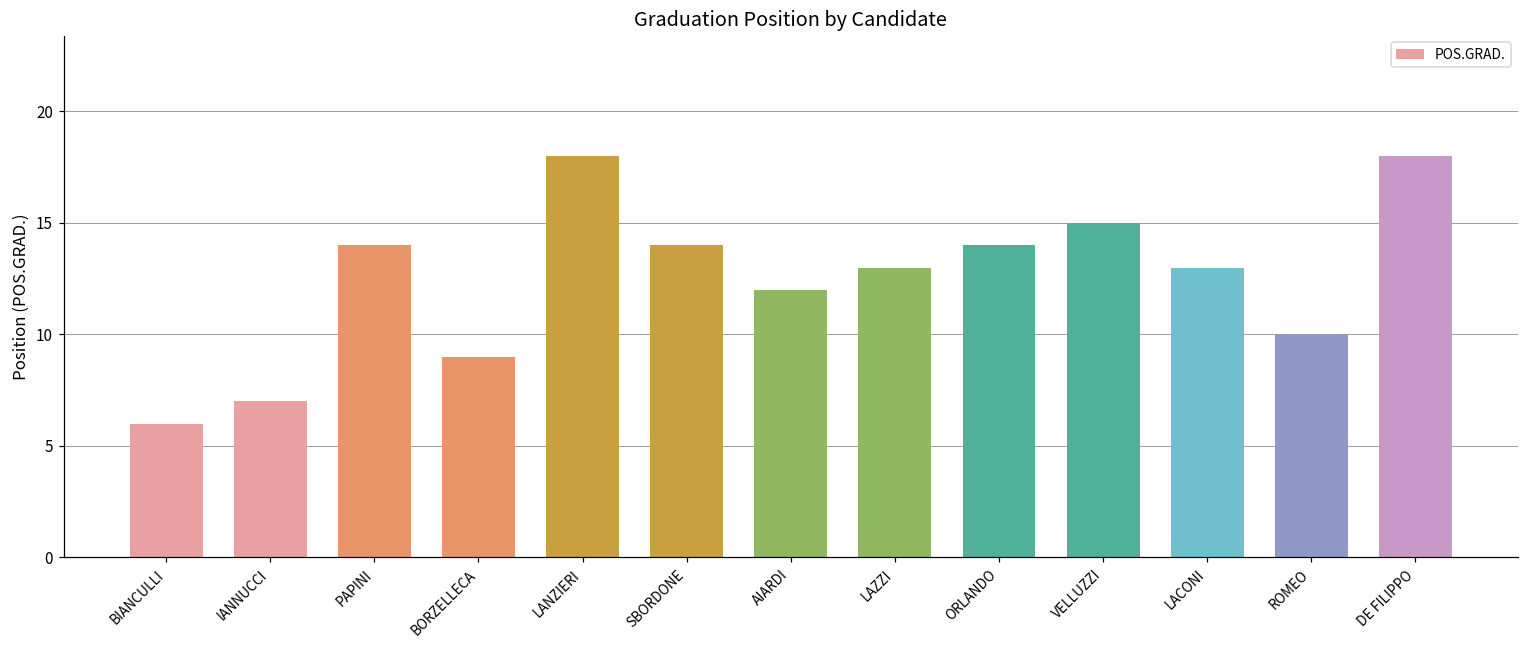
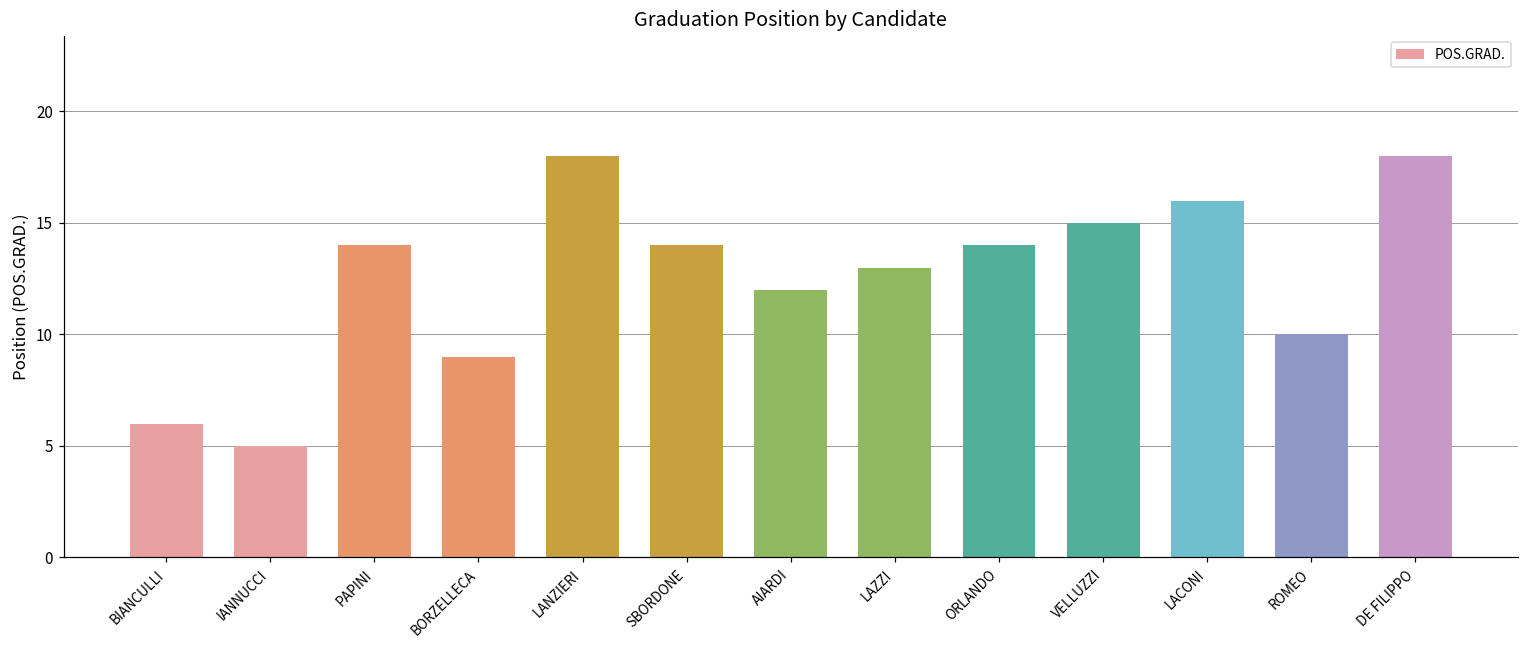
IANNUCCI: 7 -> 5
LACONI: 13 -> 16
